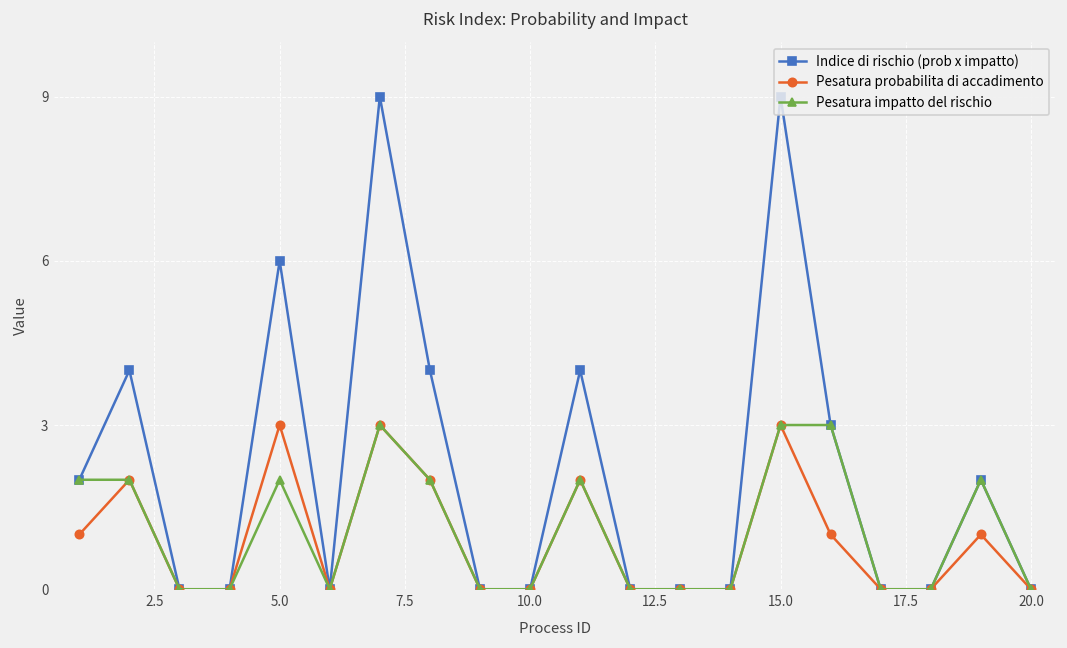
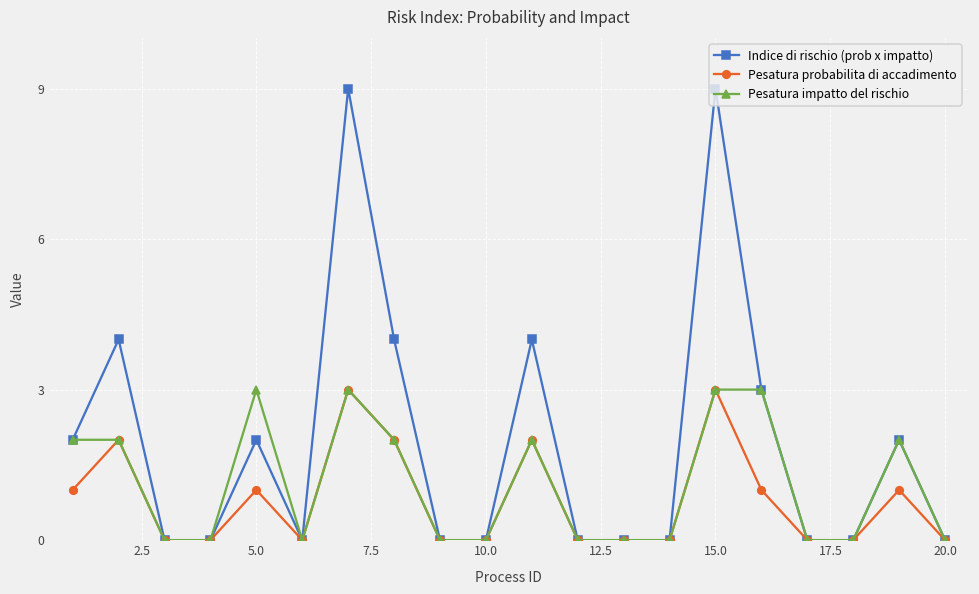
Indice di rischio (prob x impatto), 5.0: 6 -> 2
Pesatura probabilita di accadimento, 5.0: 3 -> 1
Pesatura impatto del rischio, 5.0: 2 -> 3
